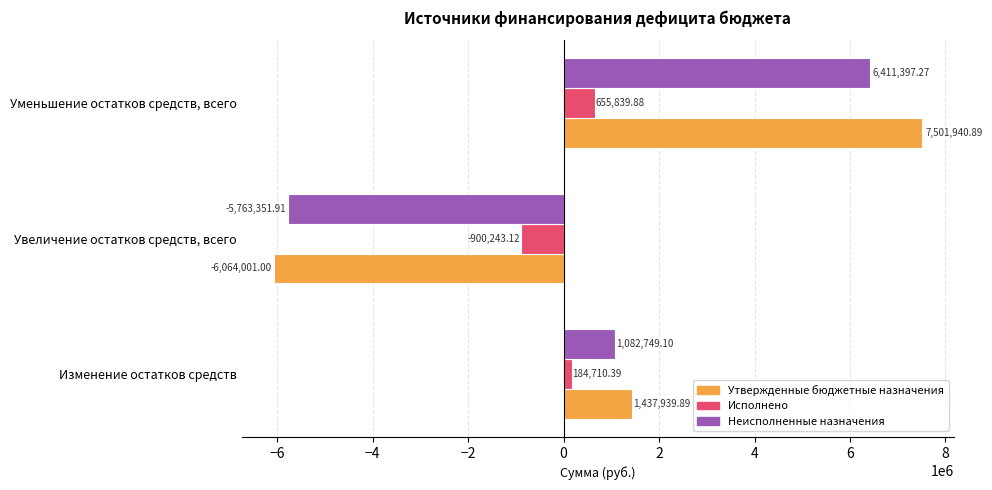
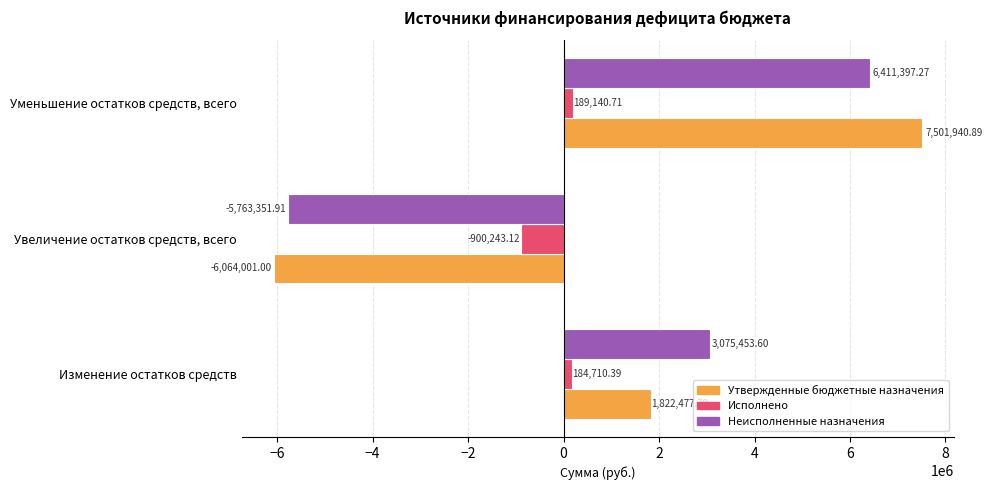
Исполнено, Уменьшение остатков средств, всего: 655,839.88 -> 189,140.71
Неисполненные назначения, Изменение остатков средств: 1,082,749.10 -> 3,075,453.60
Утвержденные бюджетные назначения, Изменение остатков средств: 1400000 -> 1800000
